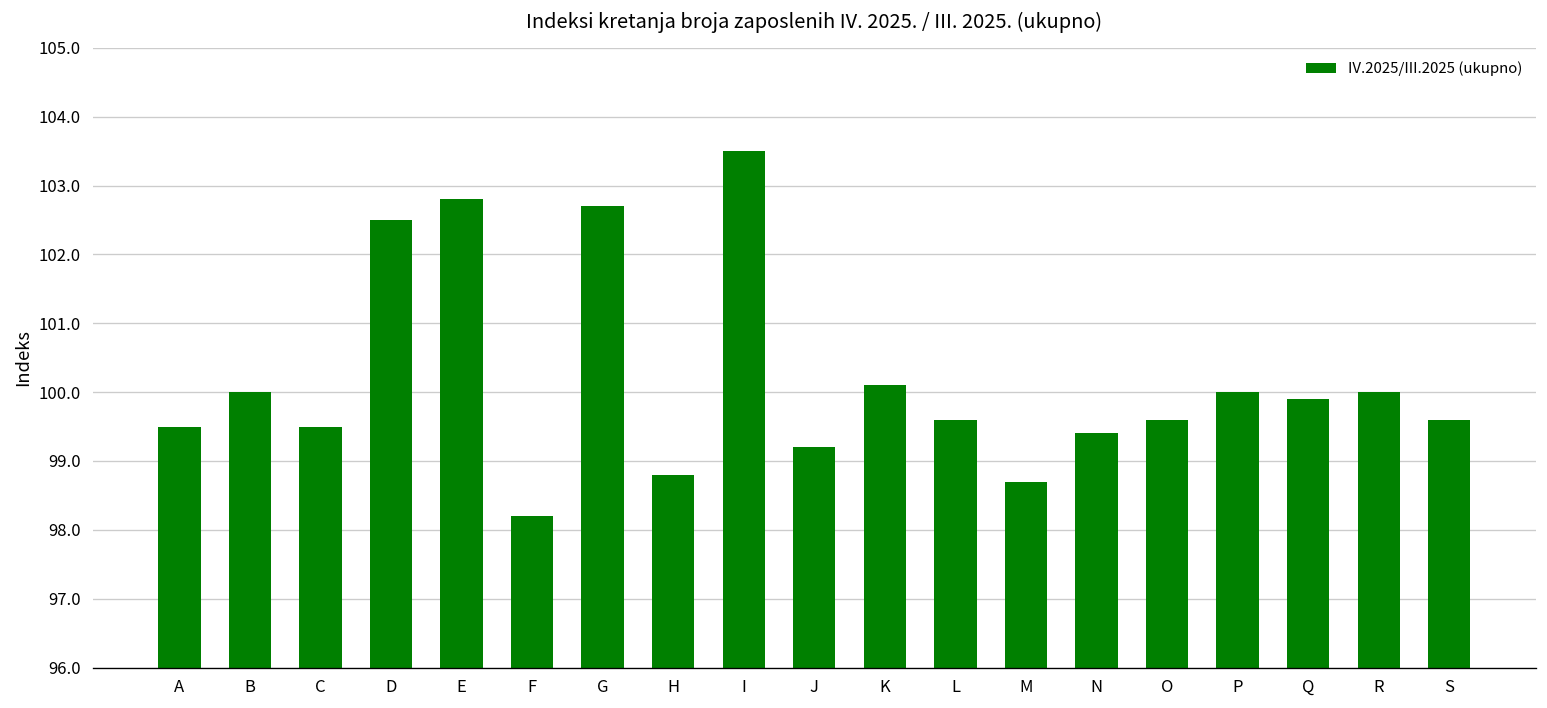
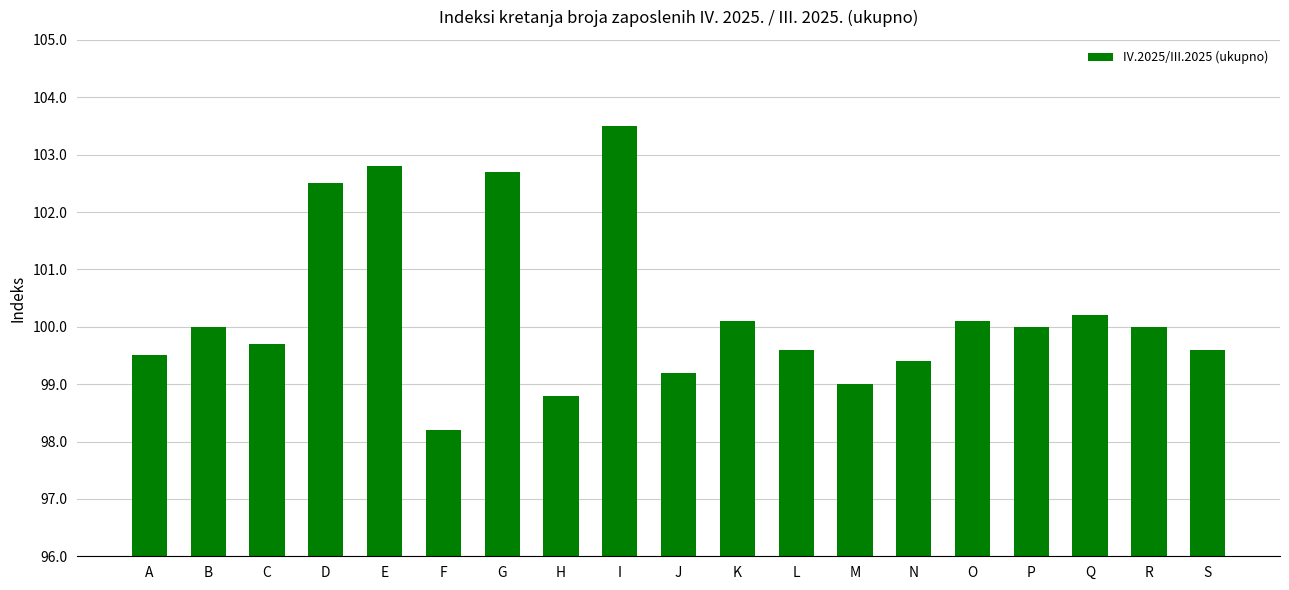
C: 99.5 -> 99.7
M: 98.7 -> 99.0
O: 99.6 -> 100.1
Q: 99.9 -> 100.2
